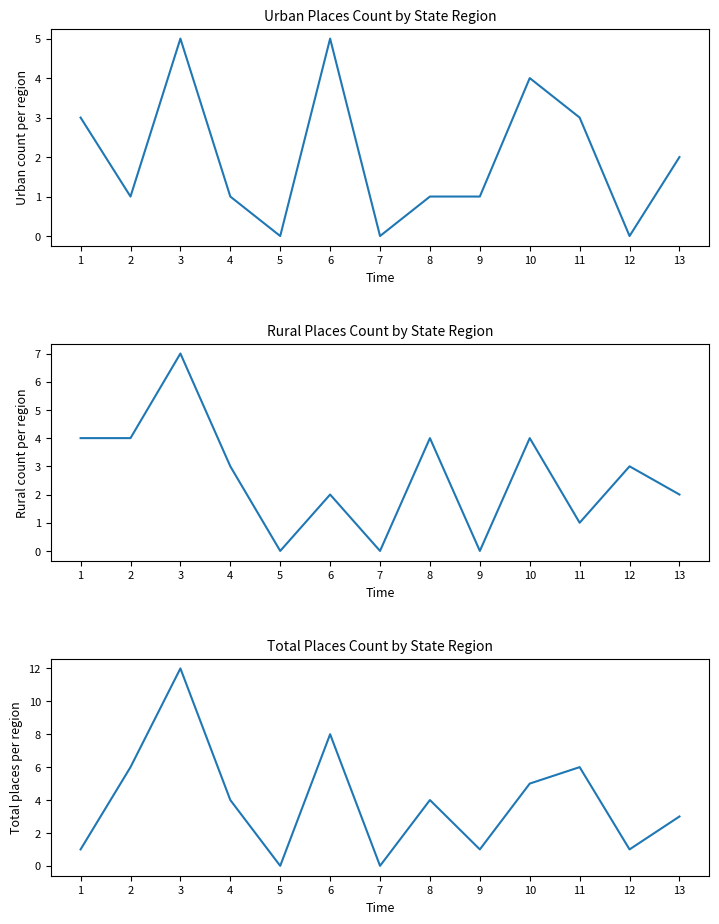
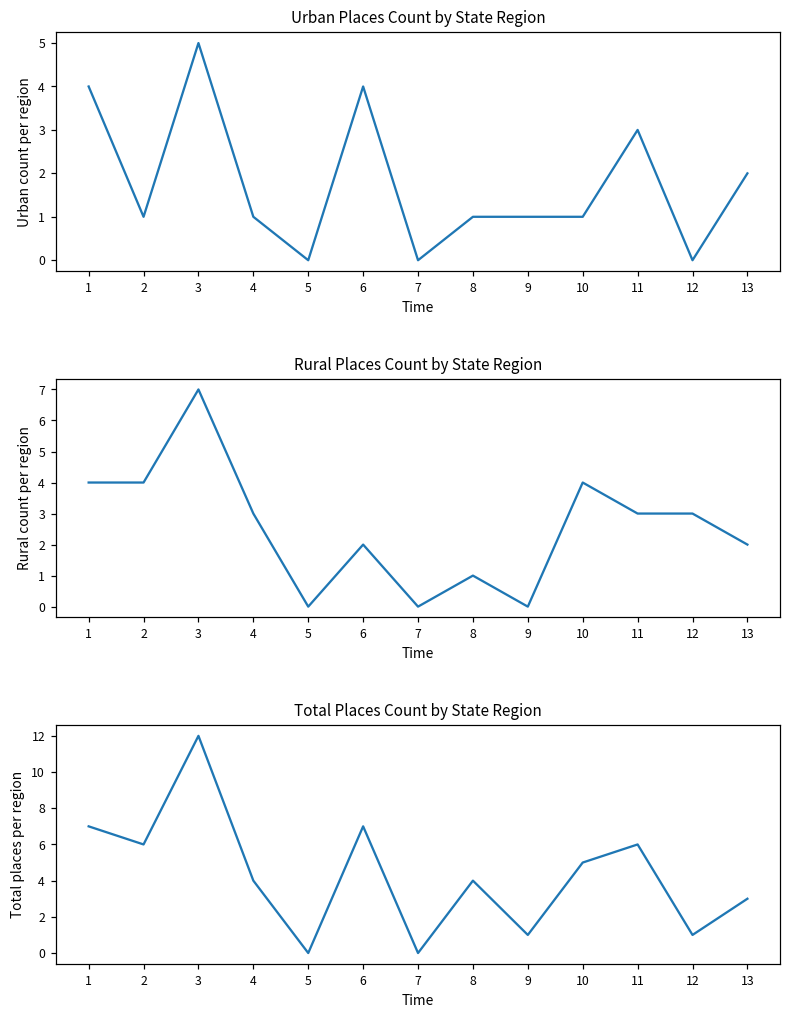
Urban Places Count by State Region, 1: 3 -> 4
Urban Places Count by State Region, 6: 5 -> 4
Urban Places Count by State Region, 10: 4 -> 1
Rural Places Count by State Region, 8: 4 -> 1
Rural Places Count by State Region, 11: 1 -> 3
Total Places Count by State Region, 1: 1 -> 7
Total Places Count by State Region, 6: 8 -> 7
